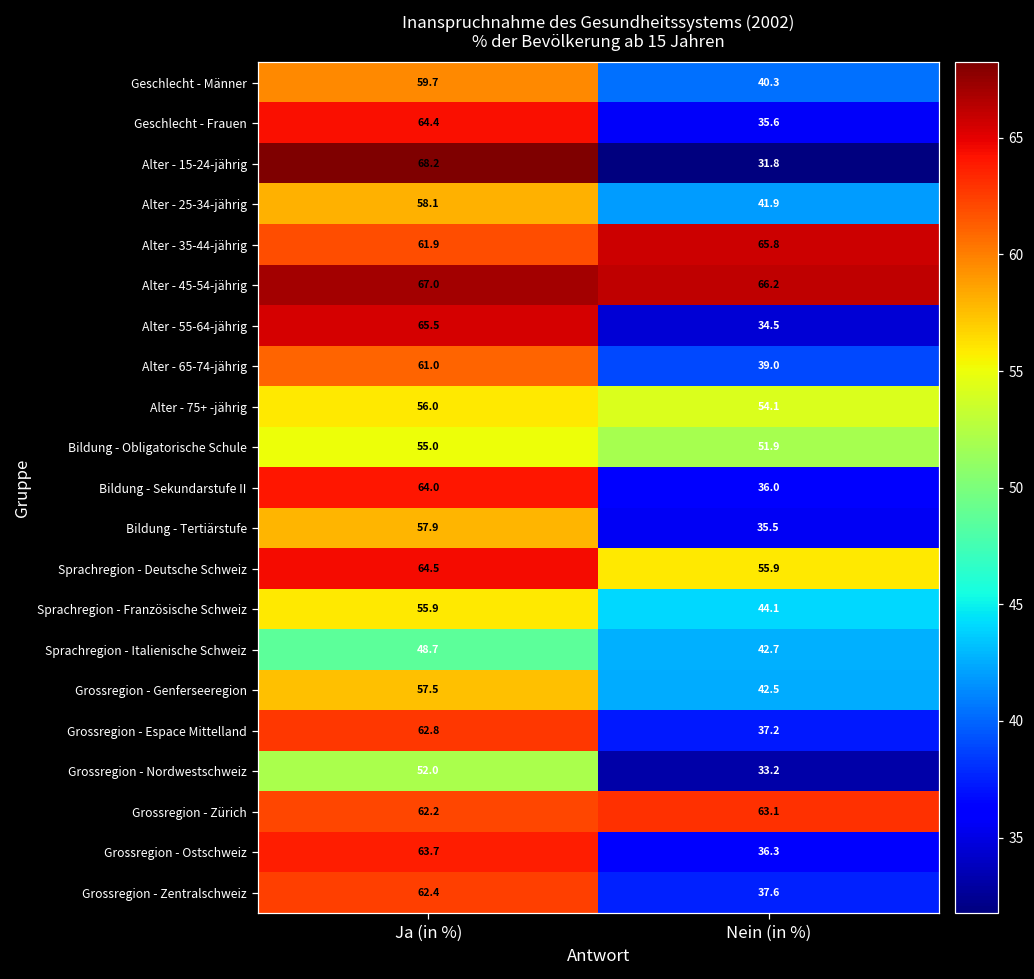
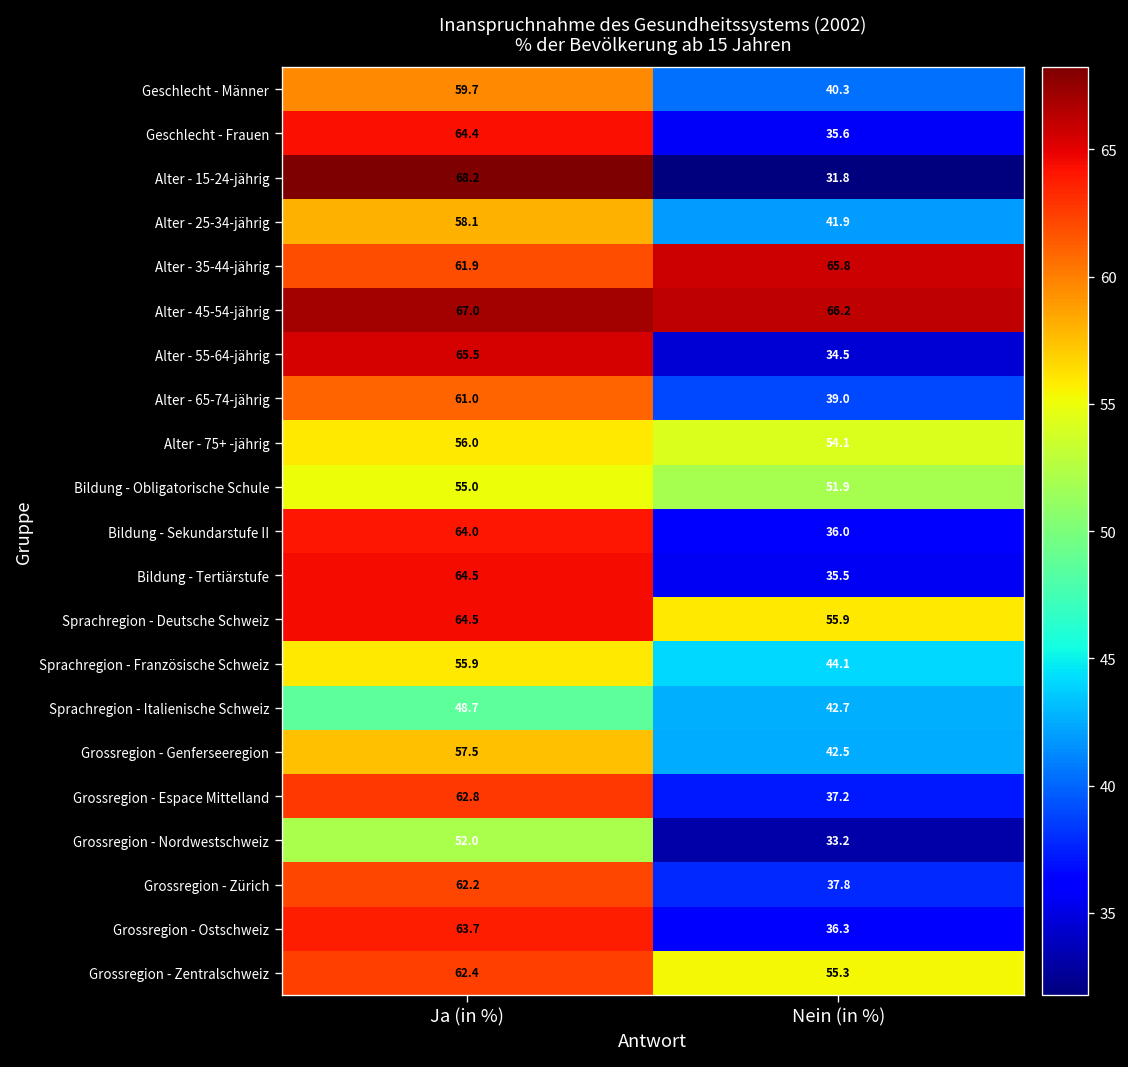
Bildung - Tertiärstufe, Ja (in %): 57.9 -> 64.5
Grossregion - Zürich, Nein (in %): 63.1 -> 37.8
Grossregion - Zentralschweiz, Nein (in %): 37.6 -> 55.3
